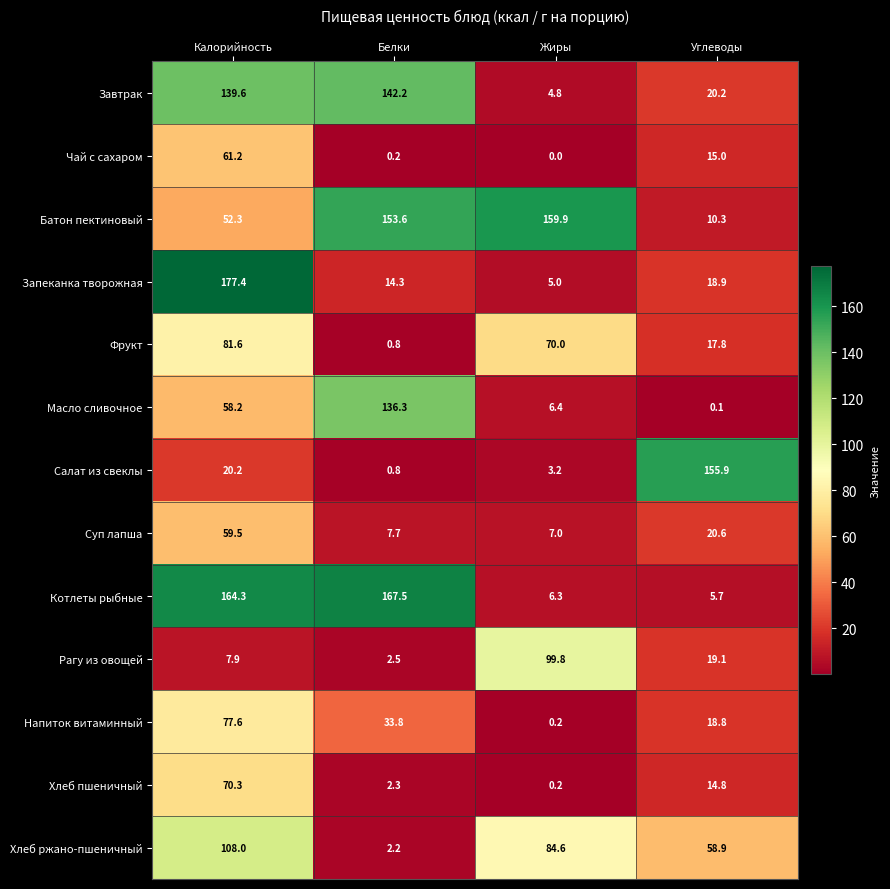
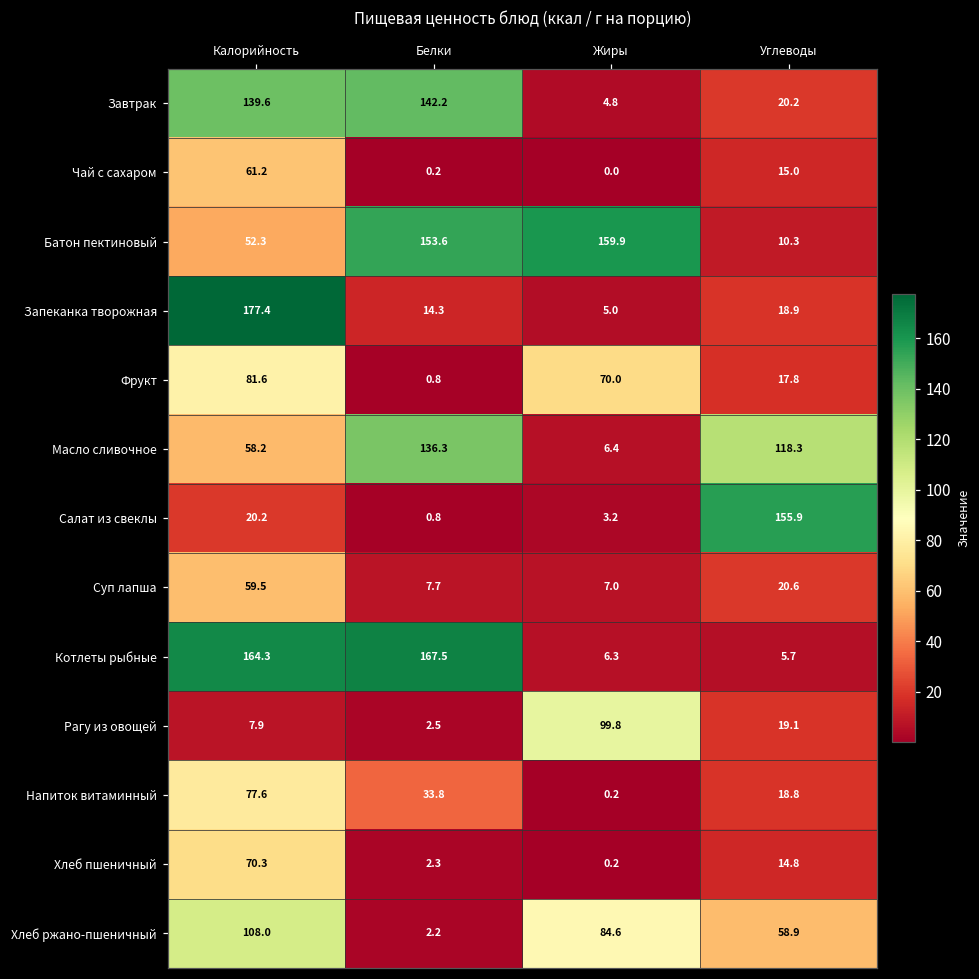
Масло сливочное, Углеводы: 0.1 -> 118.3
